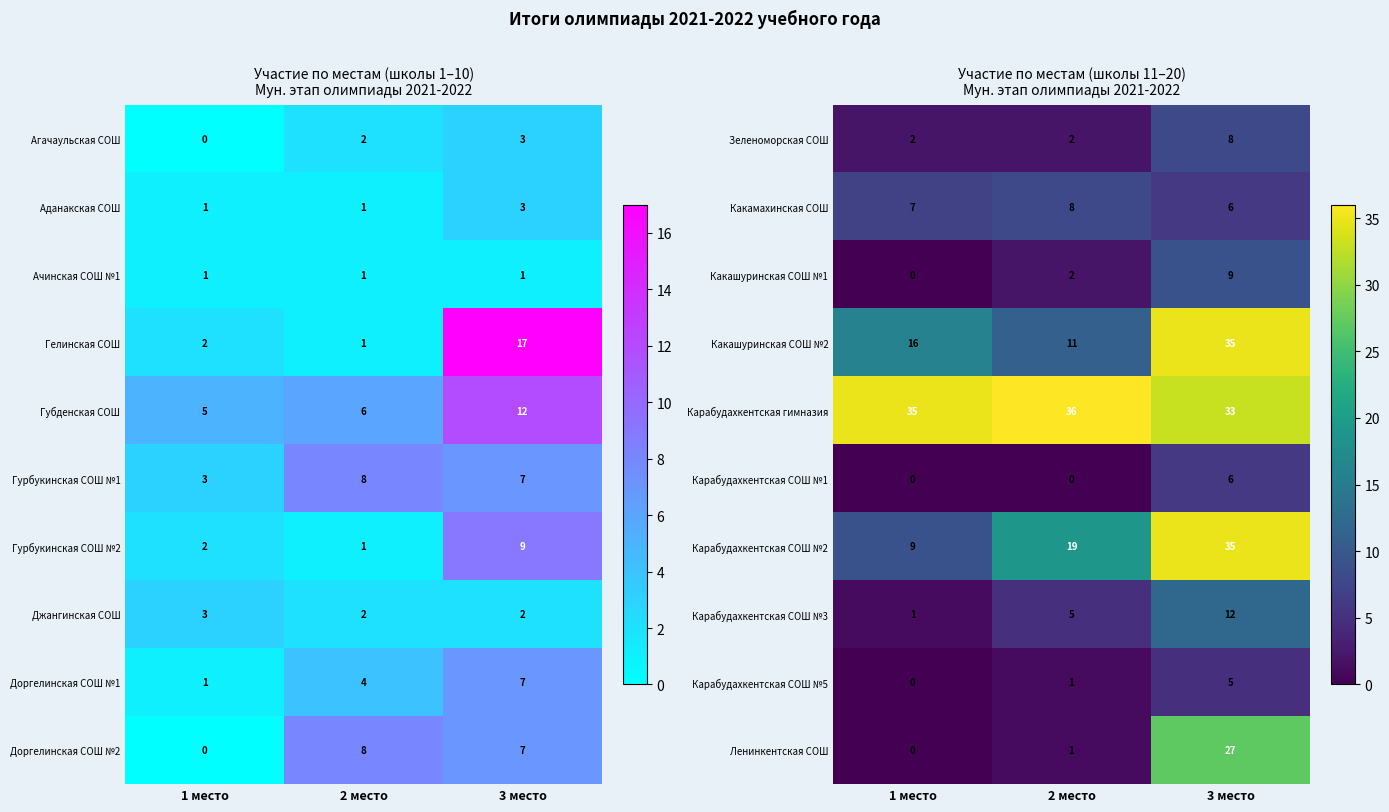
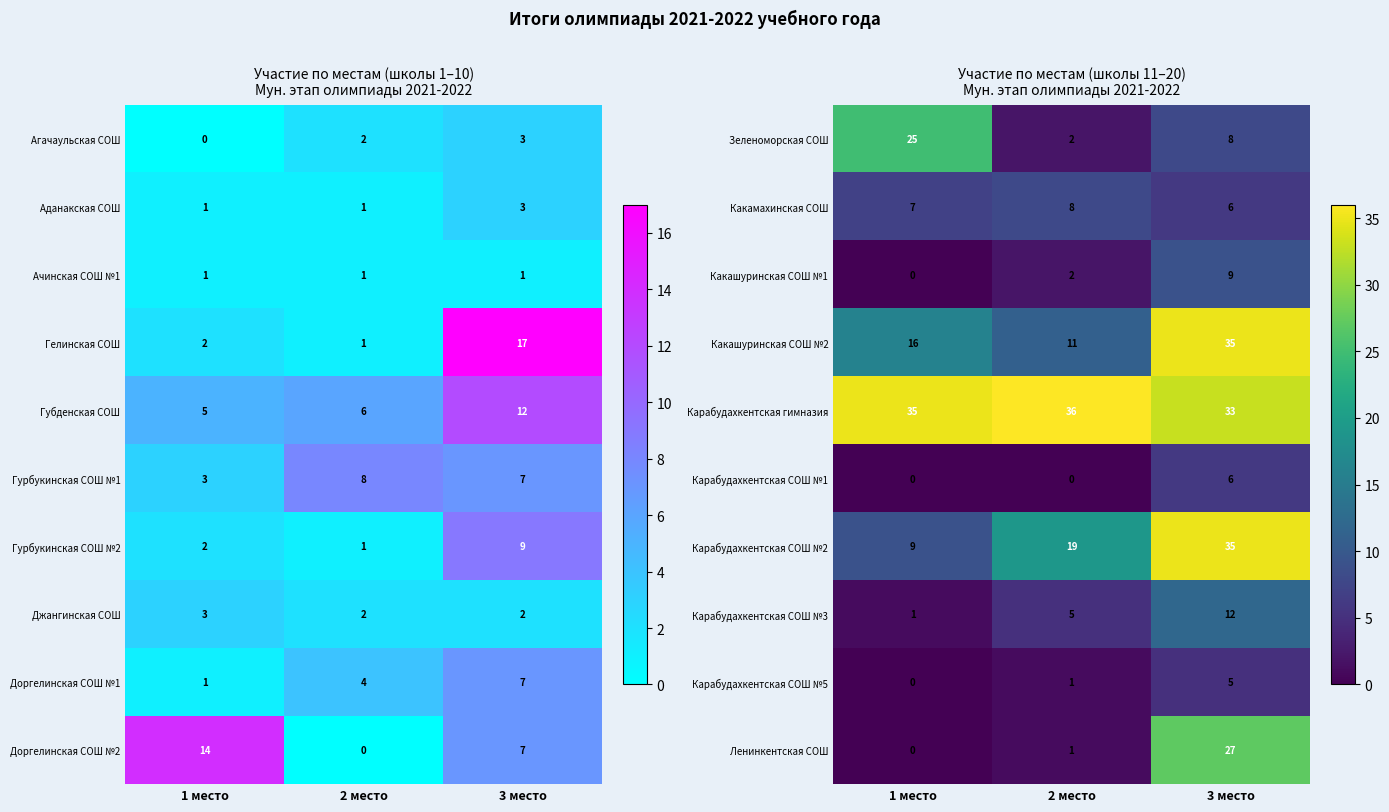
Участие по местам (школы 1–10) Мун. этап олимпиады 2021-2022, Доргелинская СОШ №2, 1 место: 0 -> 14
Участие по местам (школы 1–10) Мун. этап олимпиады 2021-2022, Доргелинская СОШ №2, 2 место: 8 -> 0
Участие по местам (школы 11–20) Мун. этап олимпиады 2021-2022, Зеленоморская СОШ, 1 место: 2 -> 25
